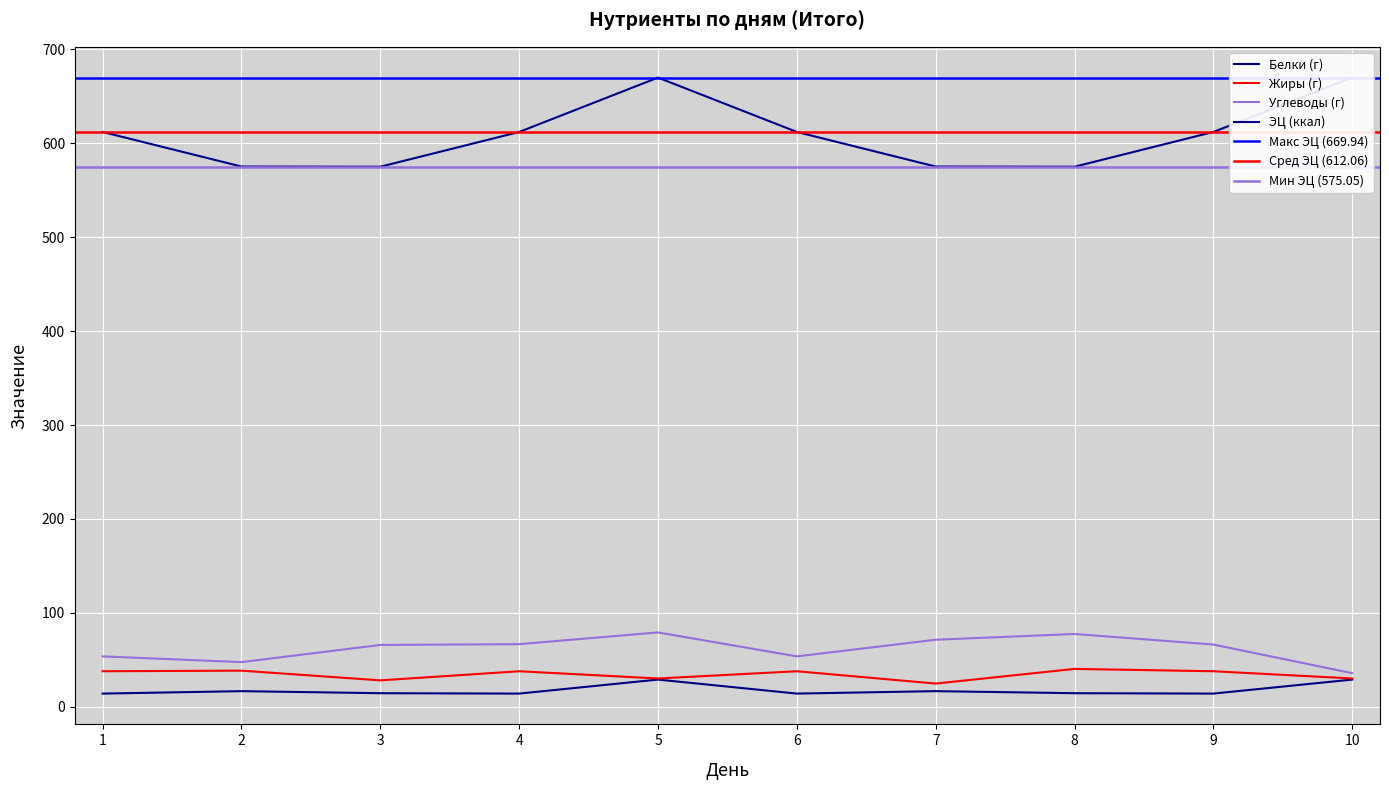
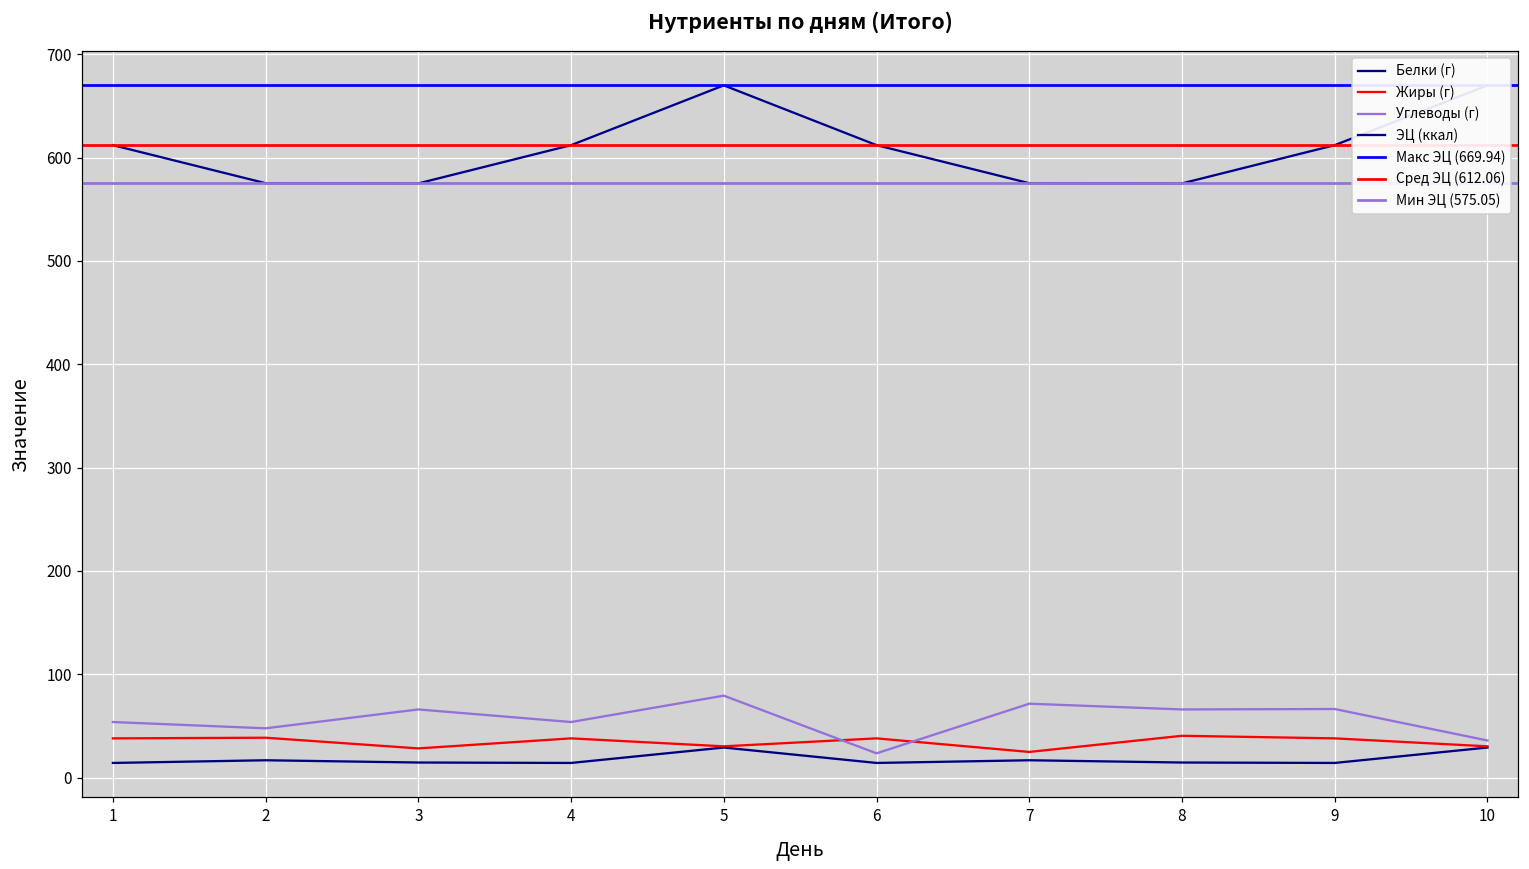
Углеводы (г), 4: 70 -> 50
Углеводы (г), 6: 50 -> 20
Углеводы (г), 8: 80 -> 70
